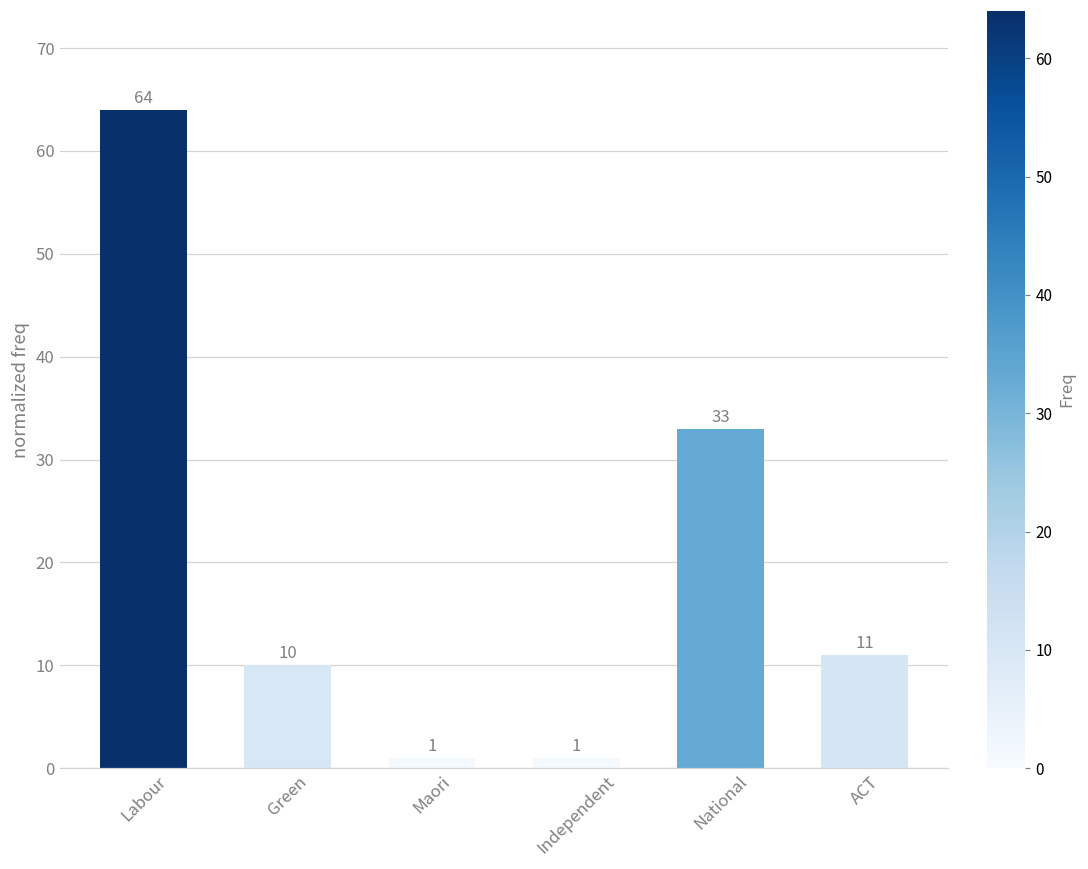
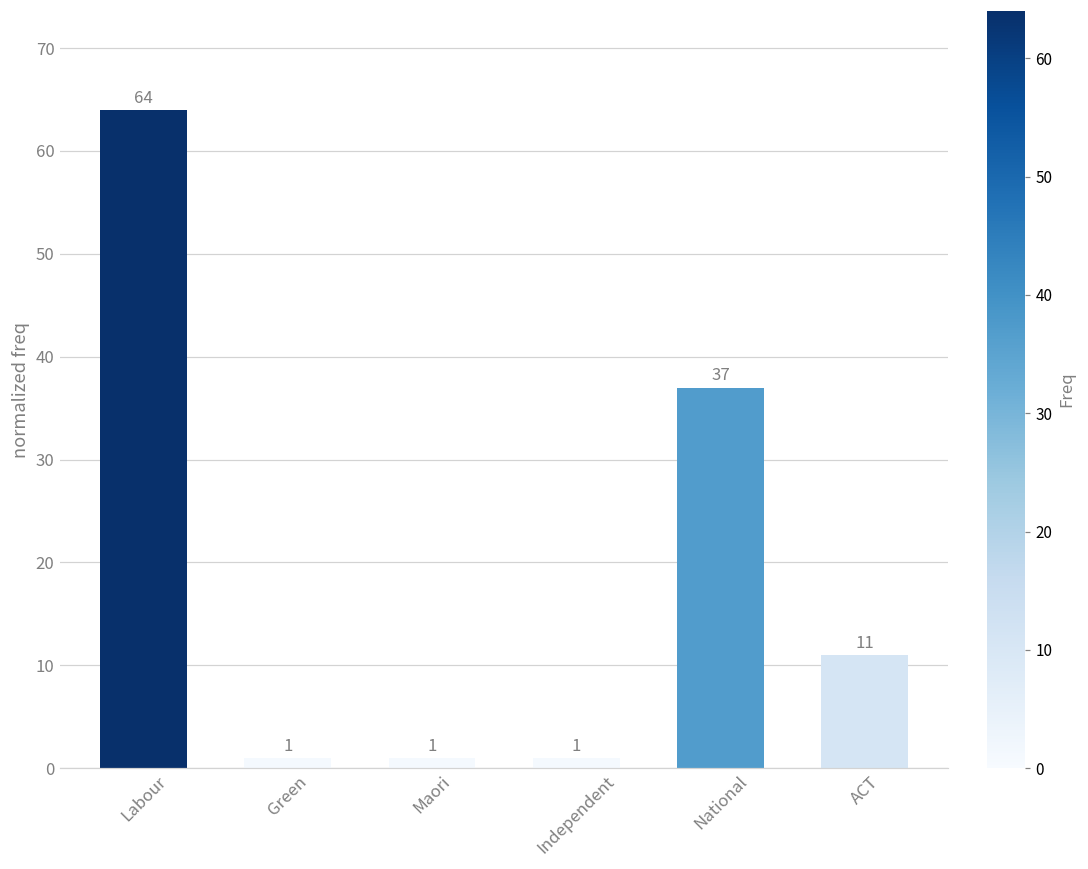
Green: 10 -> 1
National: 33 -> 37
